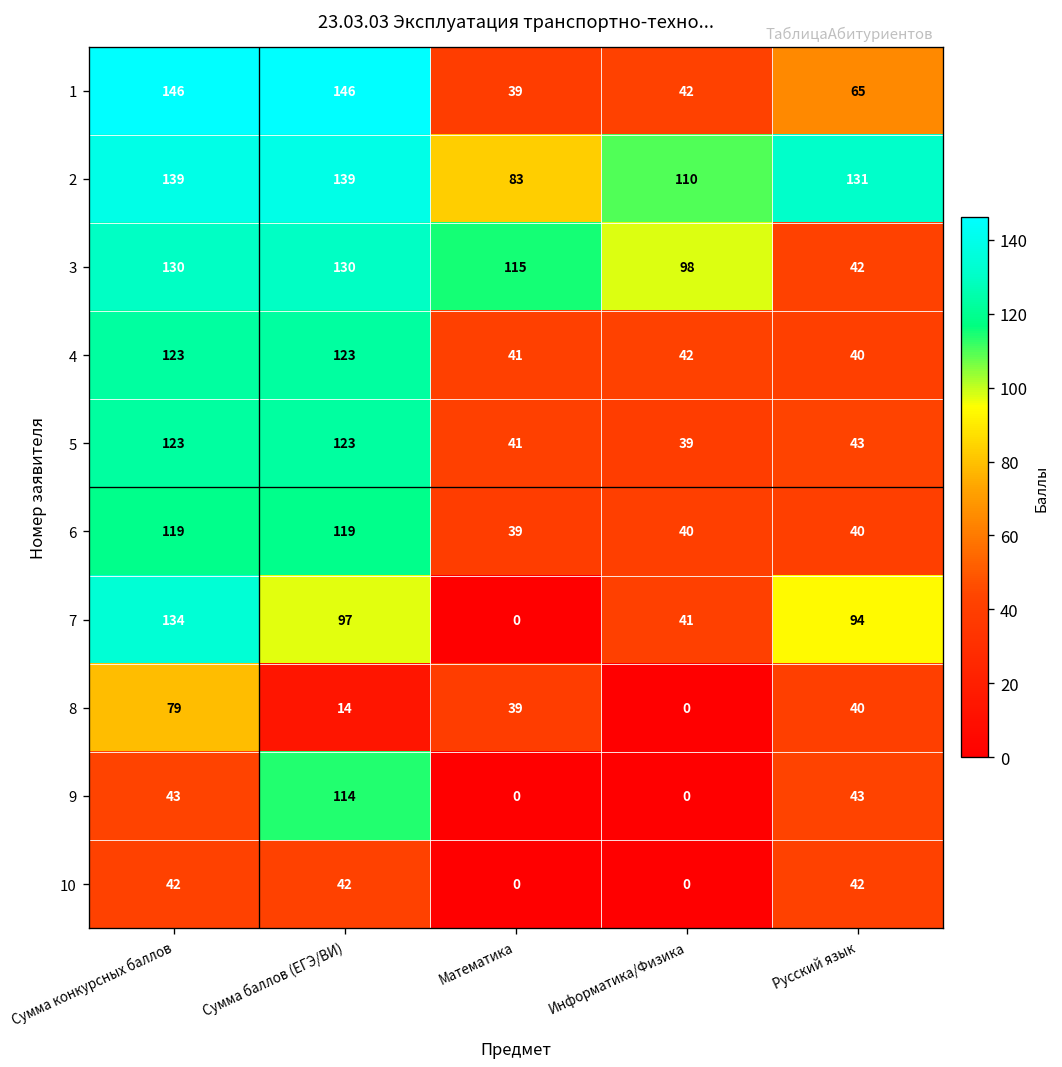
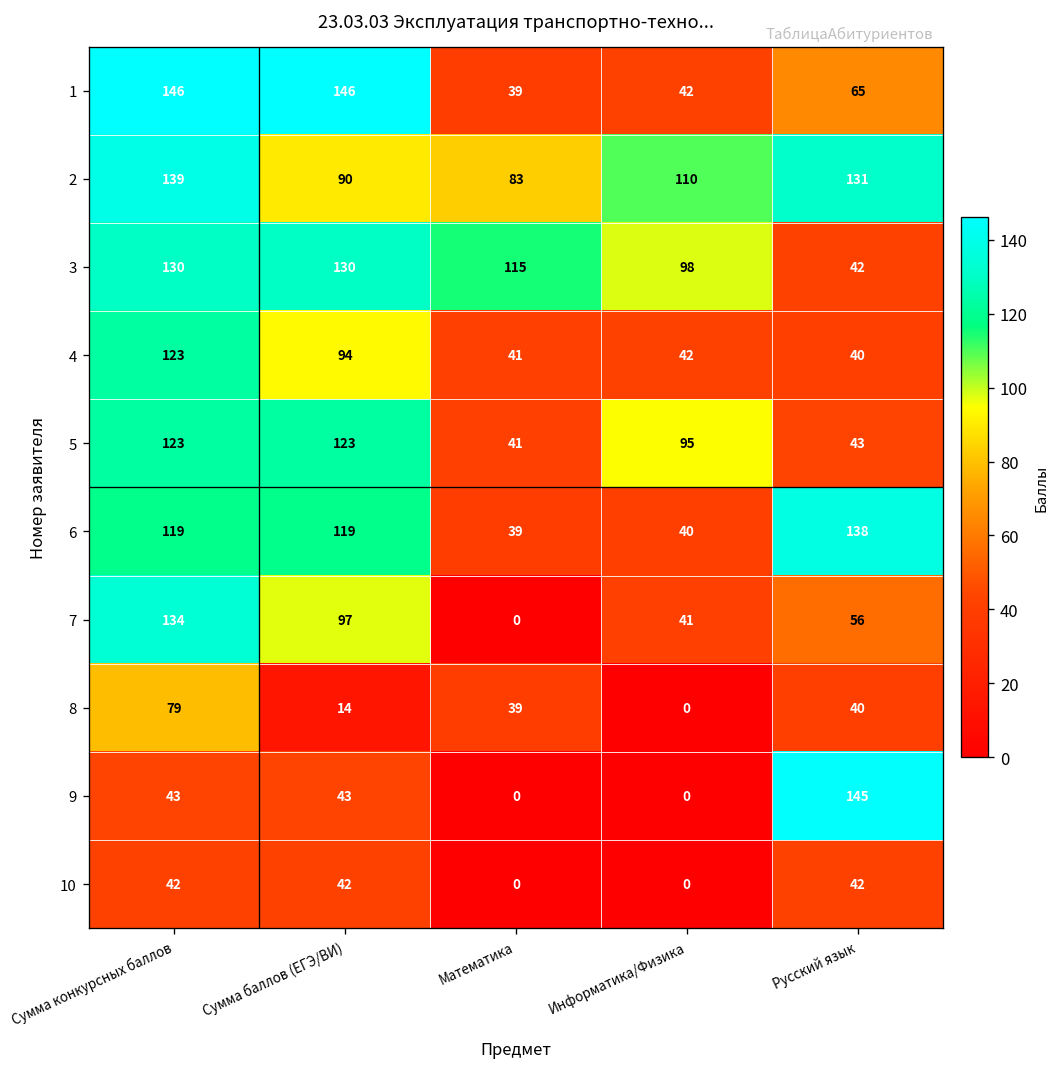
2, Сумма баллов (ЕГЭ/ВИ): 139 -> 90
4, Сумма баллов (ЕГЭ/ВИ): 123 -> 94
5, Информатика/Физика: 39 -> 95
6, Русский язык: 40 -> 138
7, Русский язык: 94 -> 56
9, Сумма баллов (ЕГЭ/ВИ): 114 -> 43
9, Русский язык: 43 -> 145
